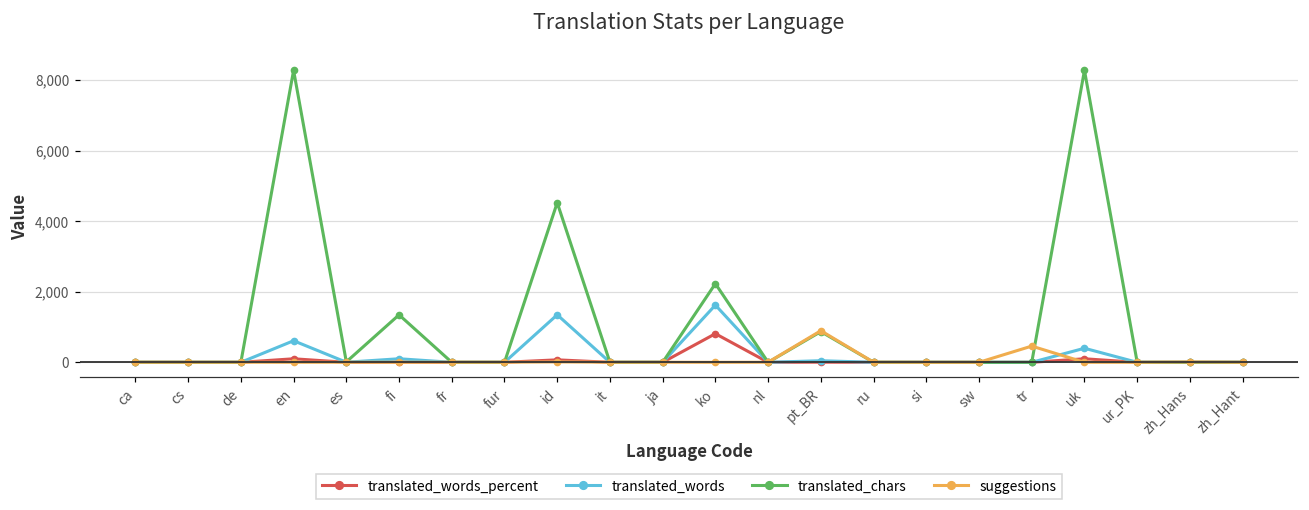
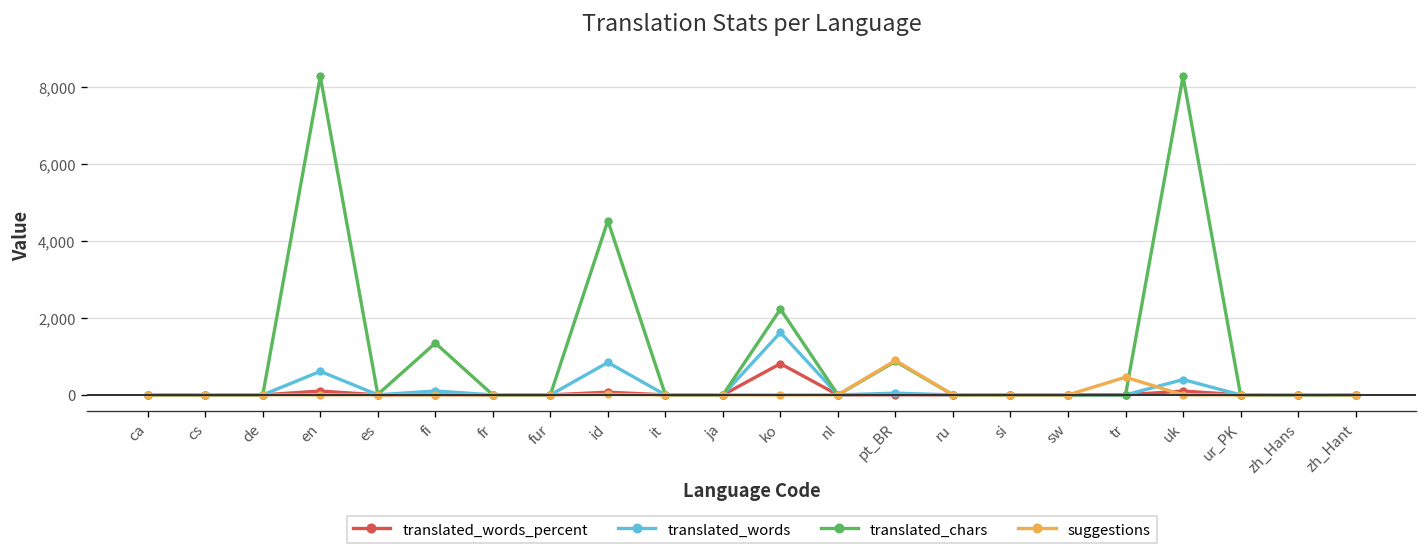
translated_words, id: 1,300 -> 800
